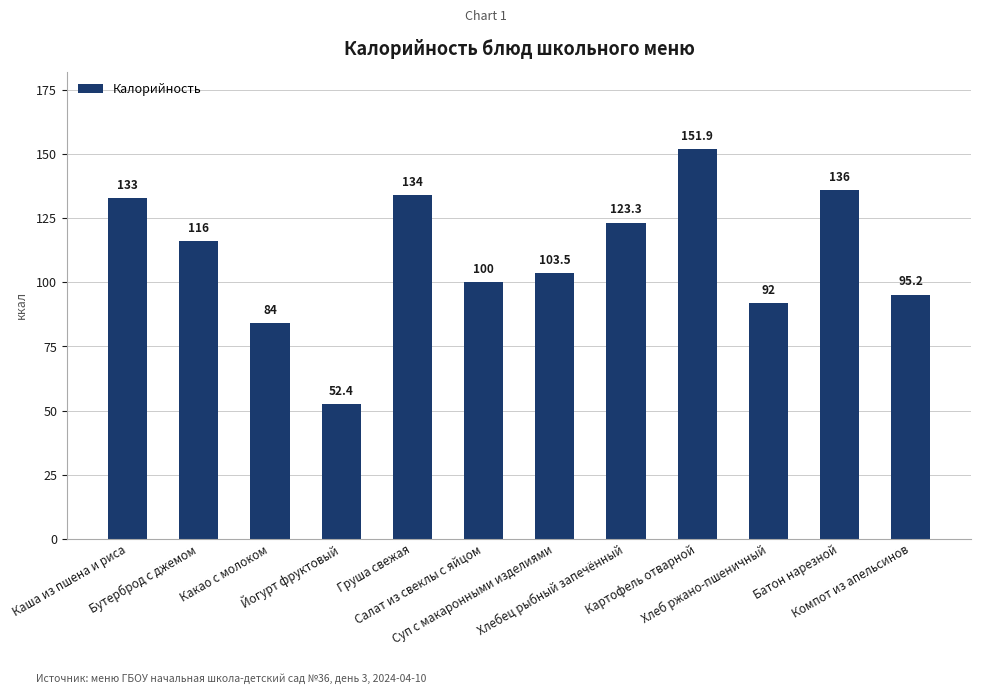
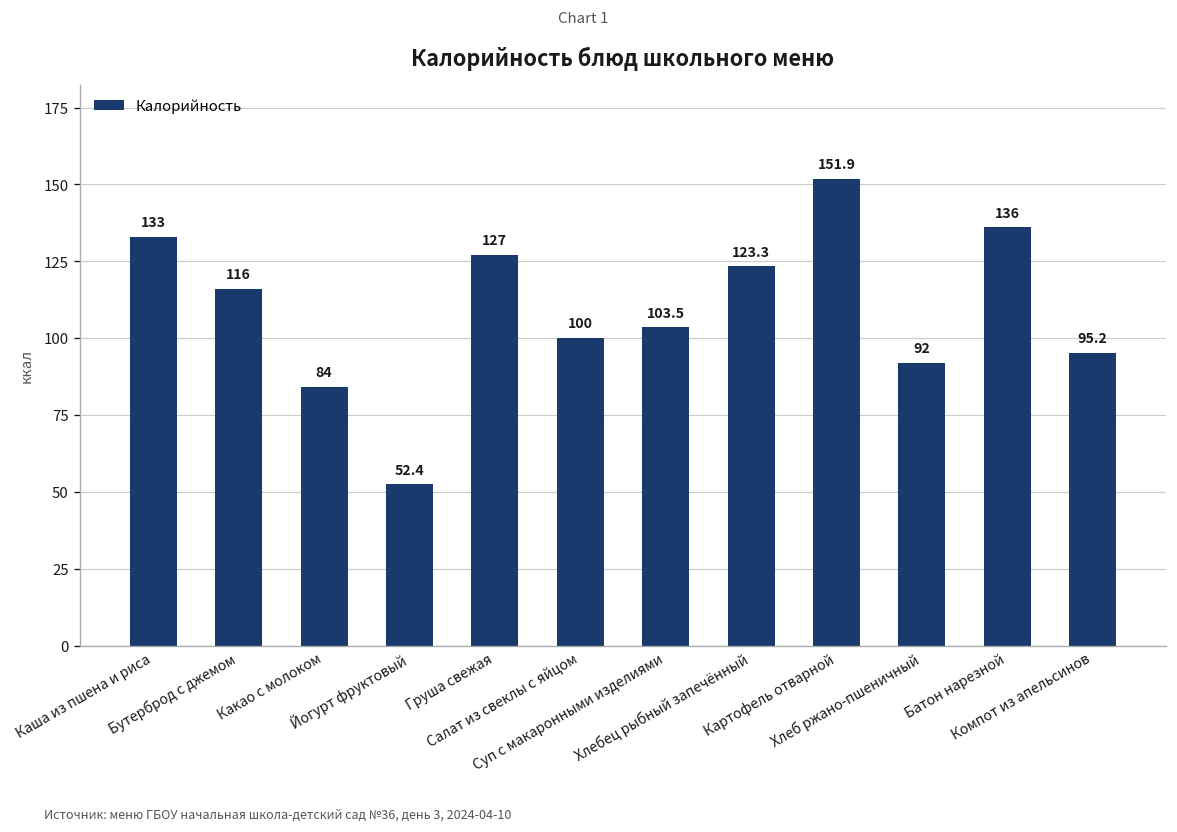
Груша свежая: 134 -> 127
